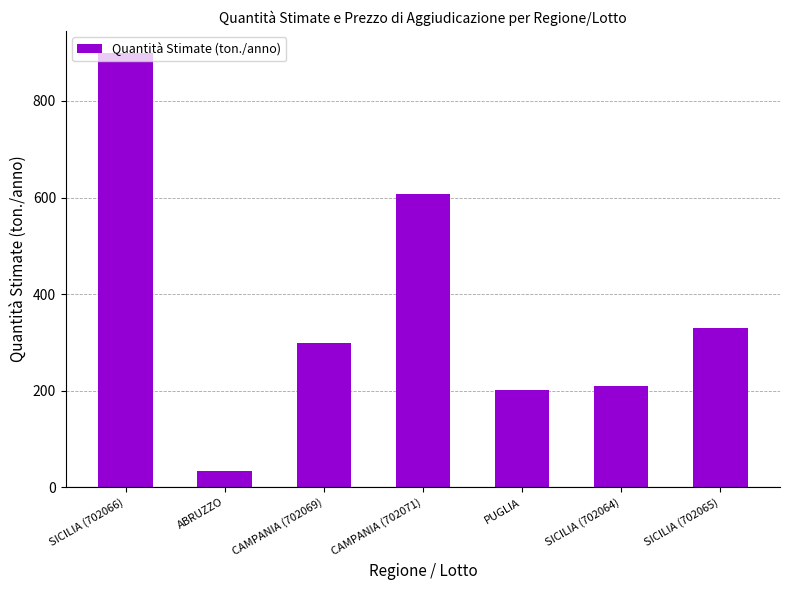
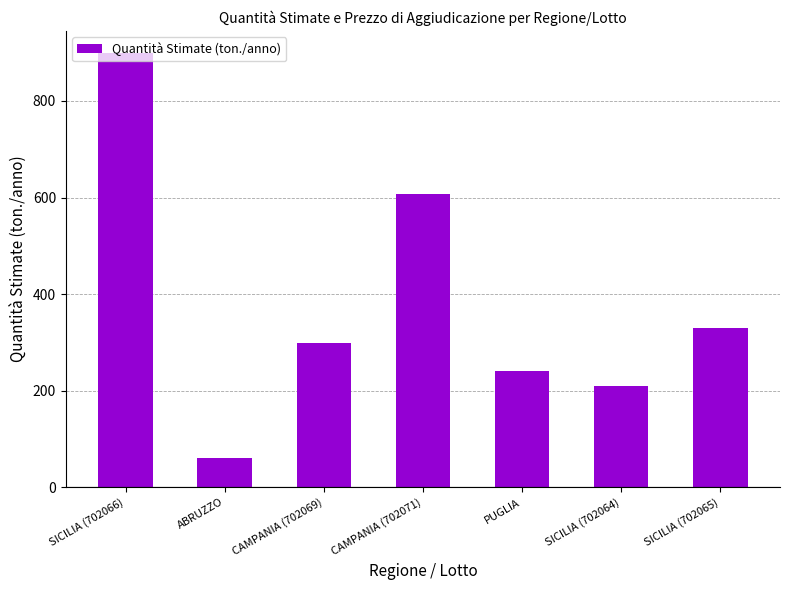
ABRUZZO: 30 -> 60
PUGLIA: 200 -> 240
